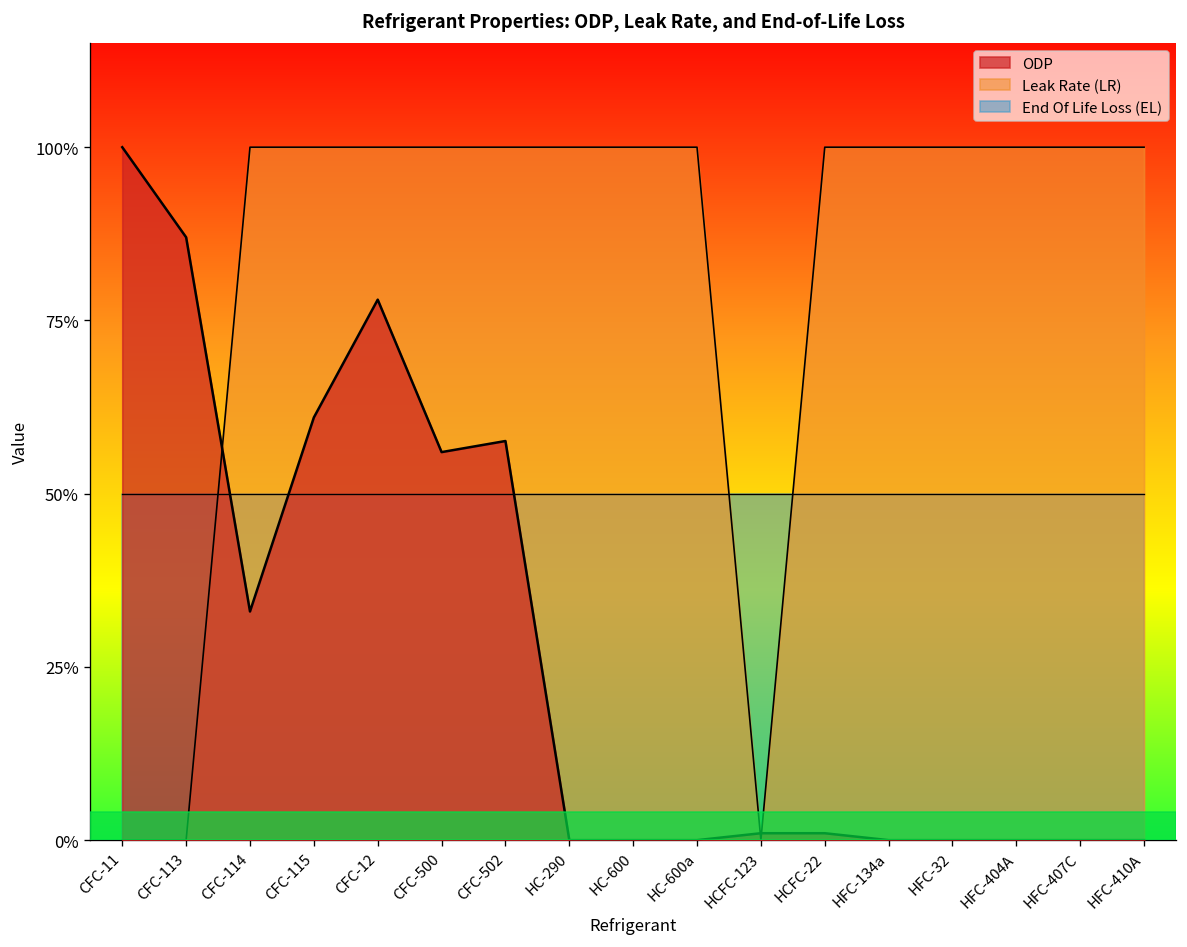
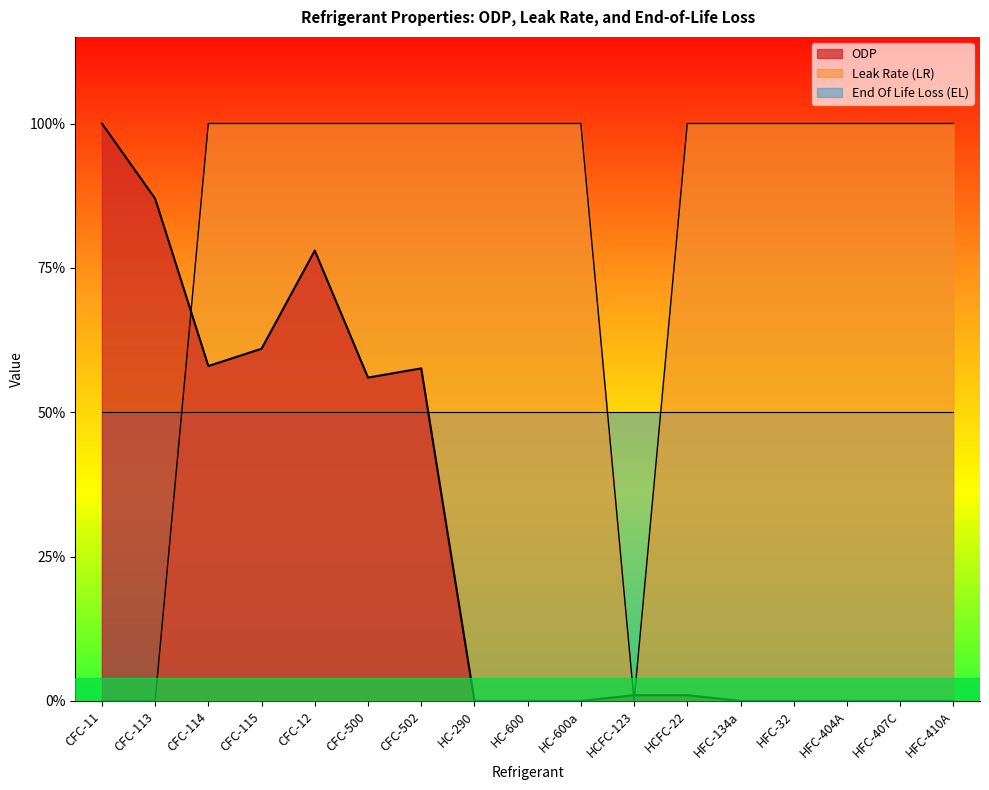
ODP, CFC-114: 33% -> 58%
